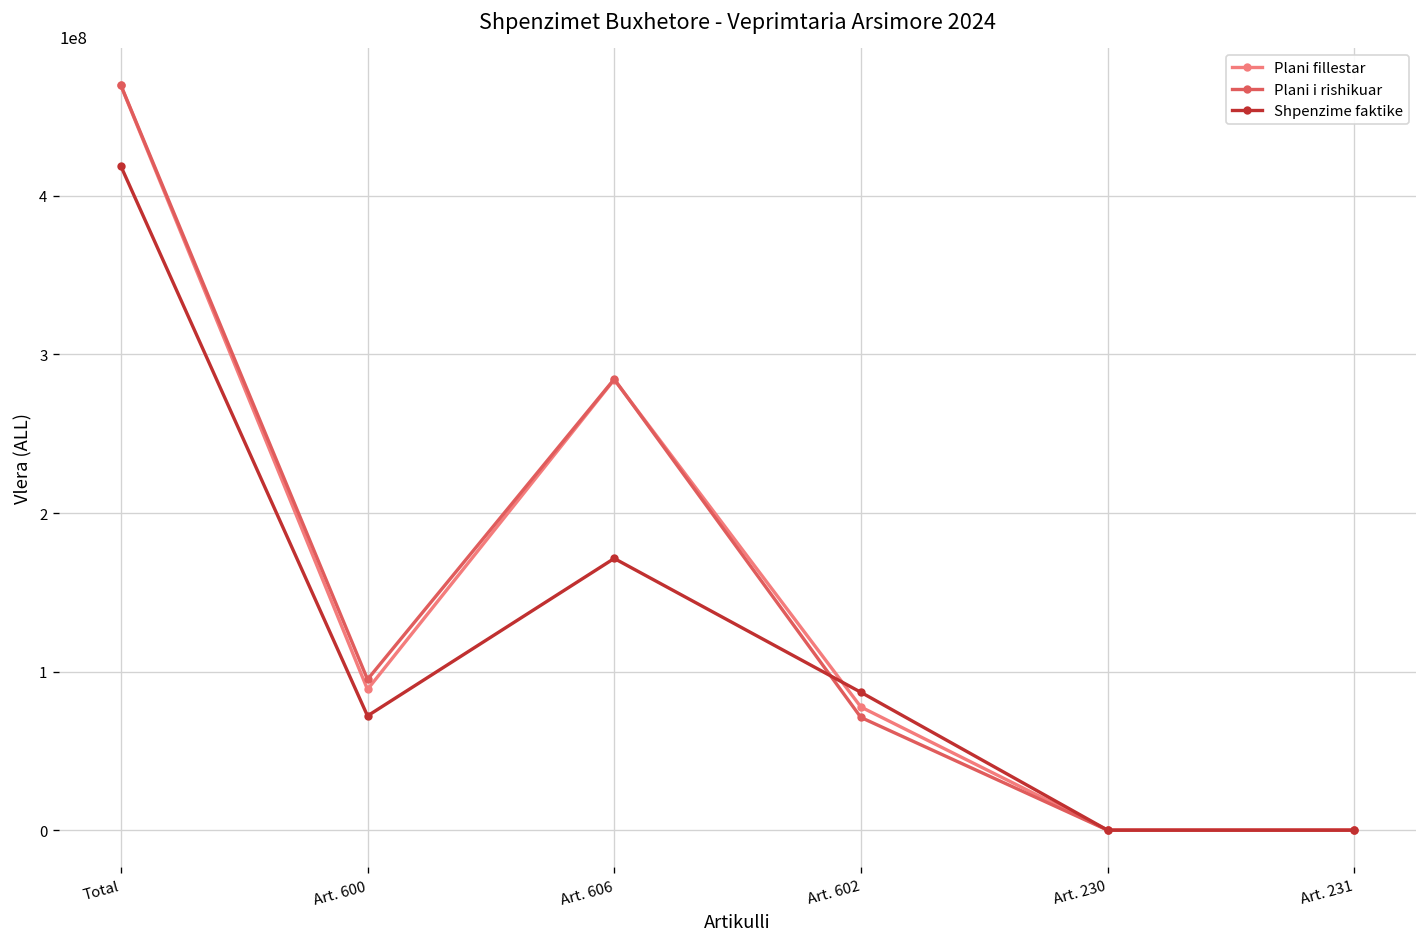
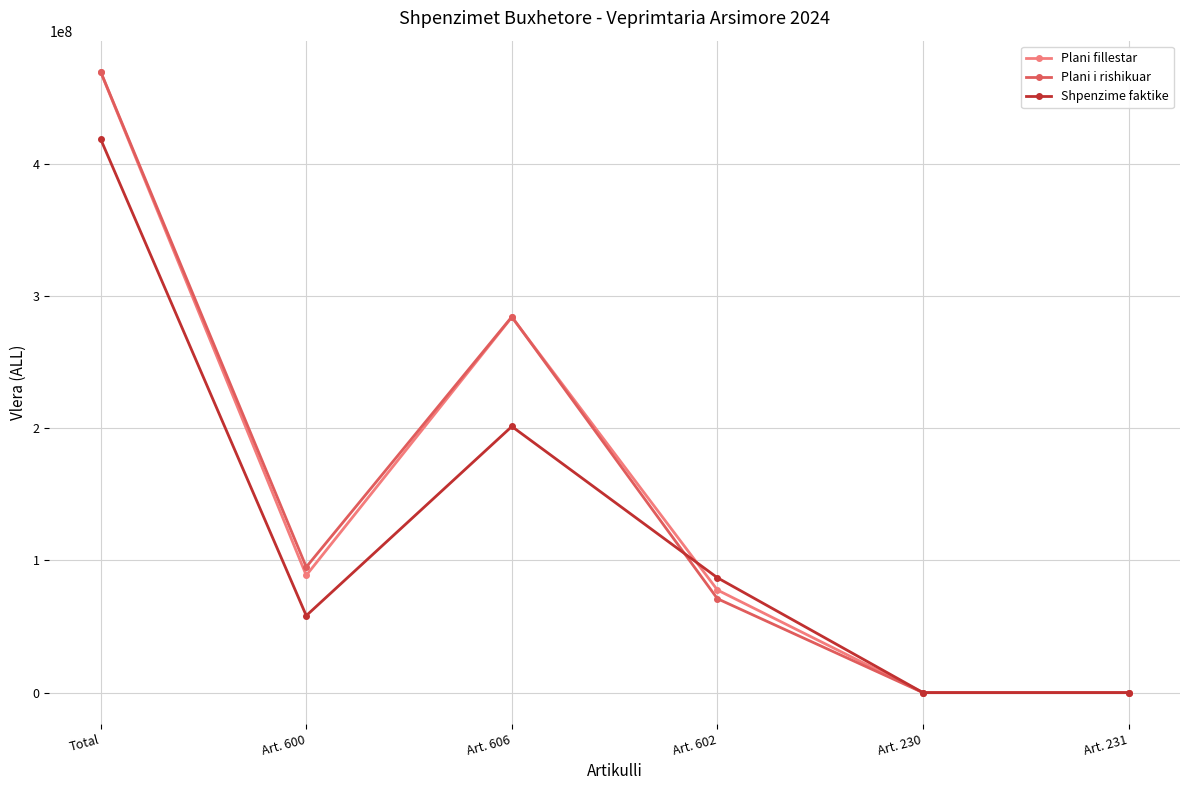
Shpenzime faktike, Art. 600: 72000000 -> 58000000
Shpenzime faktike, Art. 606: 171000000 -> 201000000
